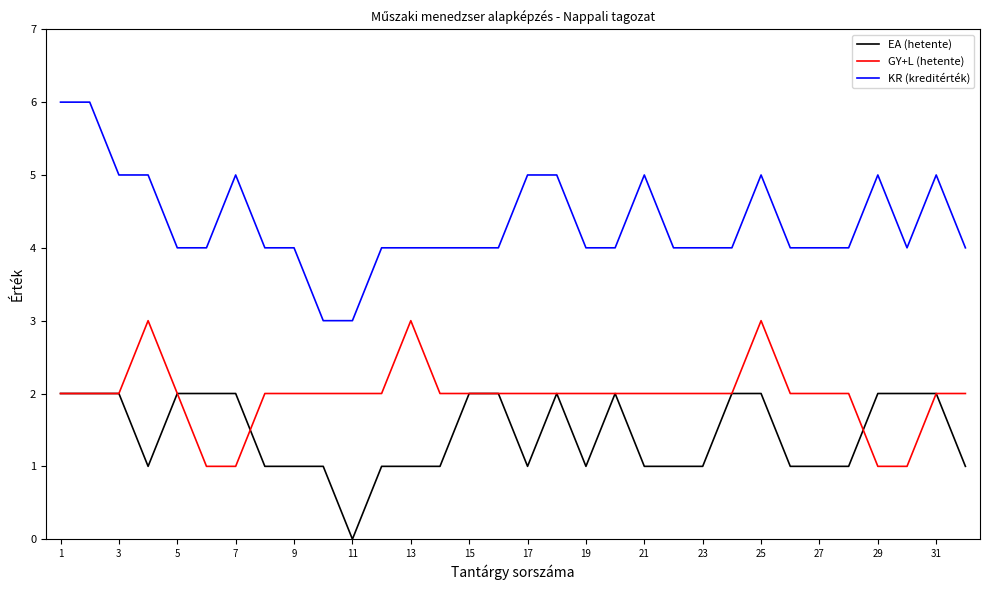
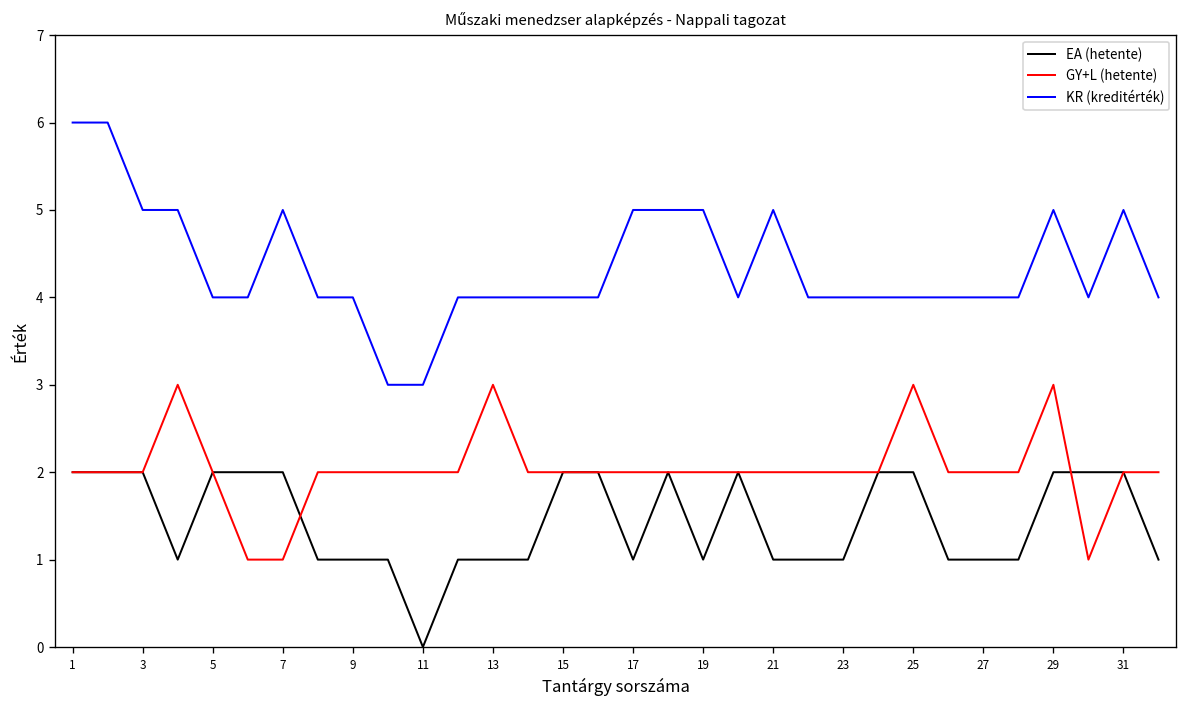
KR (kreditérték), 19: 4 -> 5
KR (kreditérték), 25: 5 -> 4
GY+L (hetente), 29: 1 -> 3
